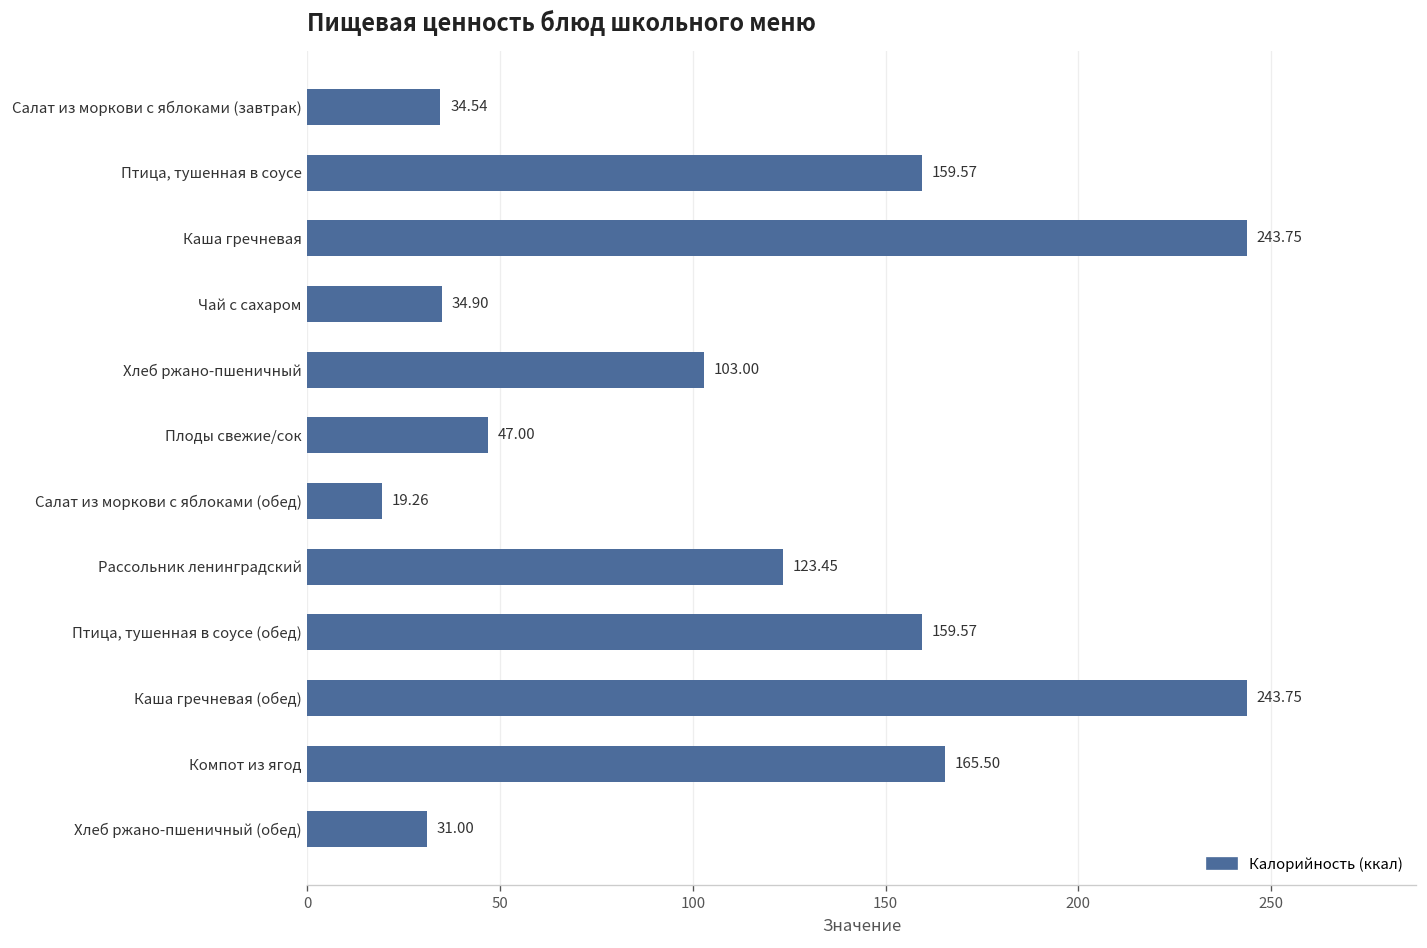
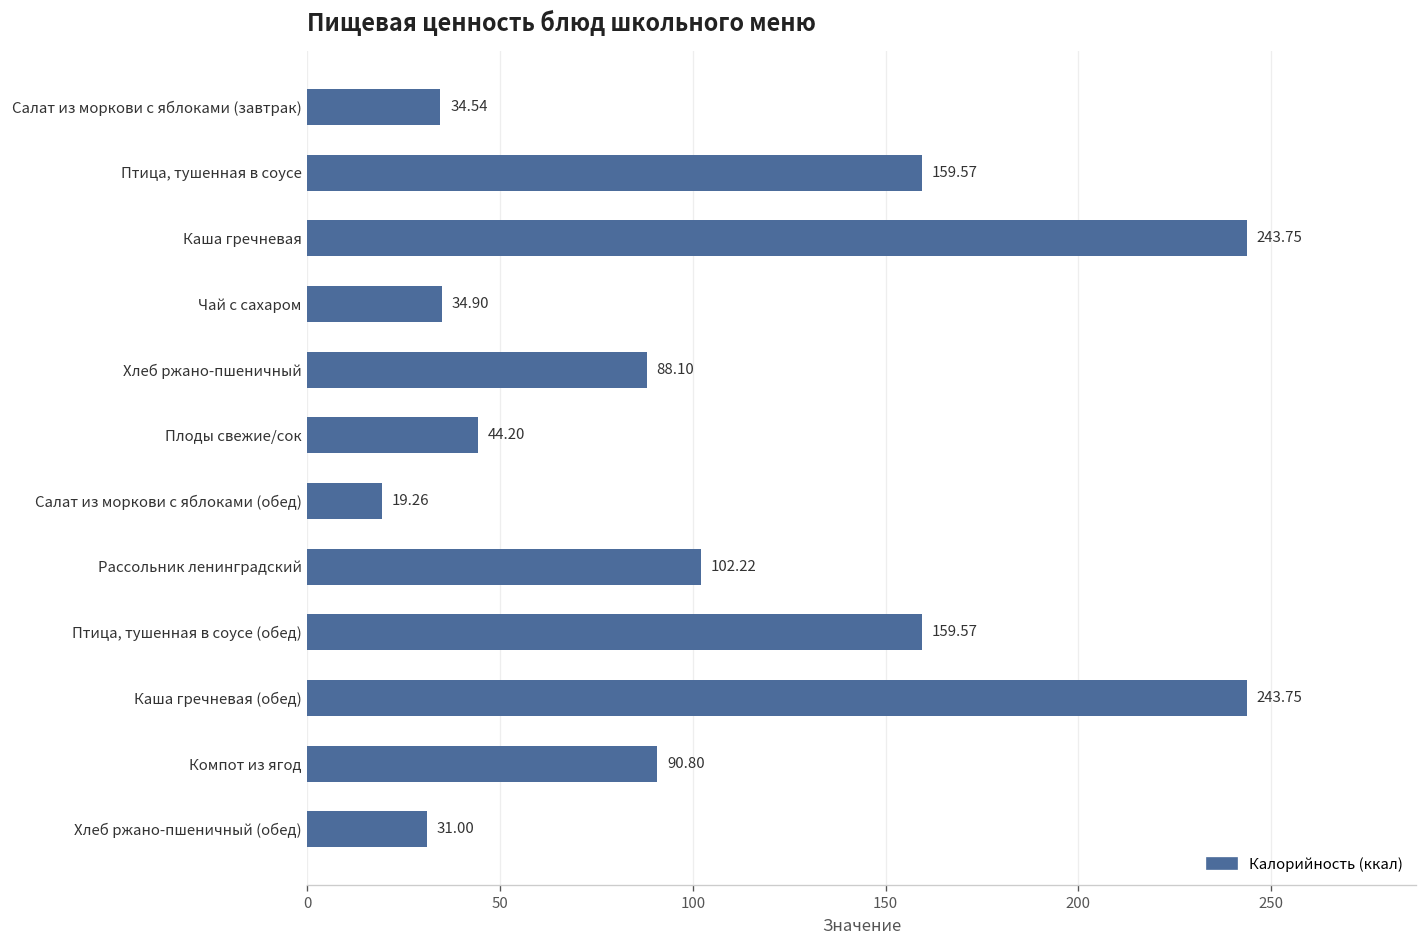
Хлеб ржано-пшеничный: 103.00 -> 88.10
Плоды свежие/сок: 47.00 -> 44.20
Рассольник ленинградский: 123.45 -> 102.22
Компот из ягод: 165.50 -> 90.80
